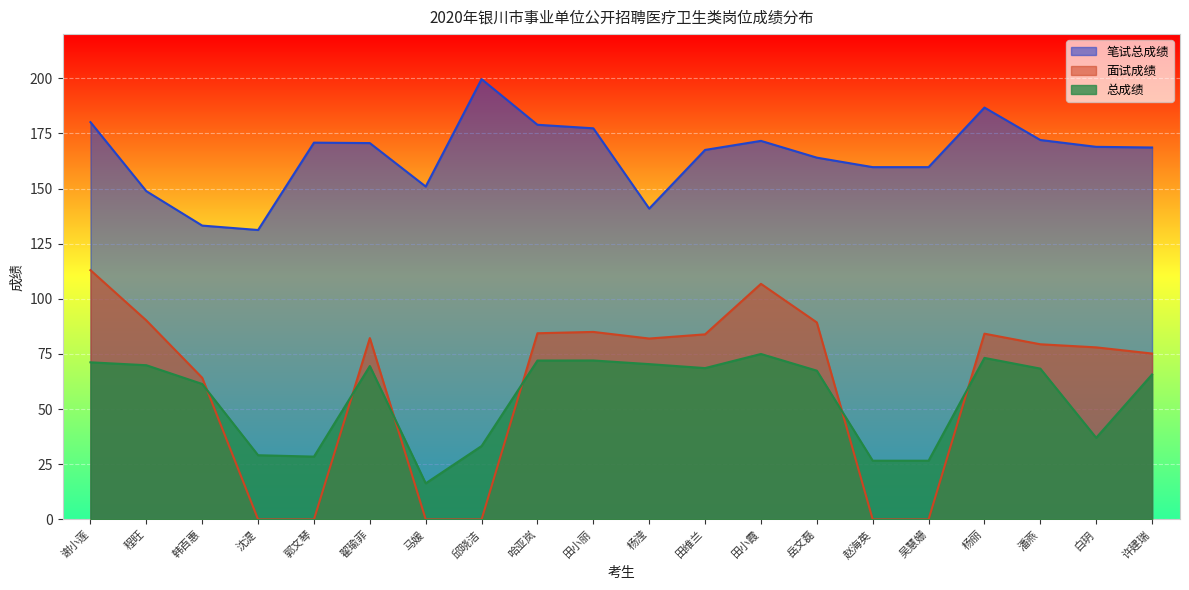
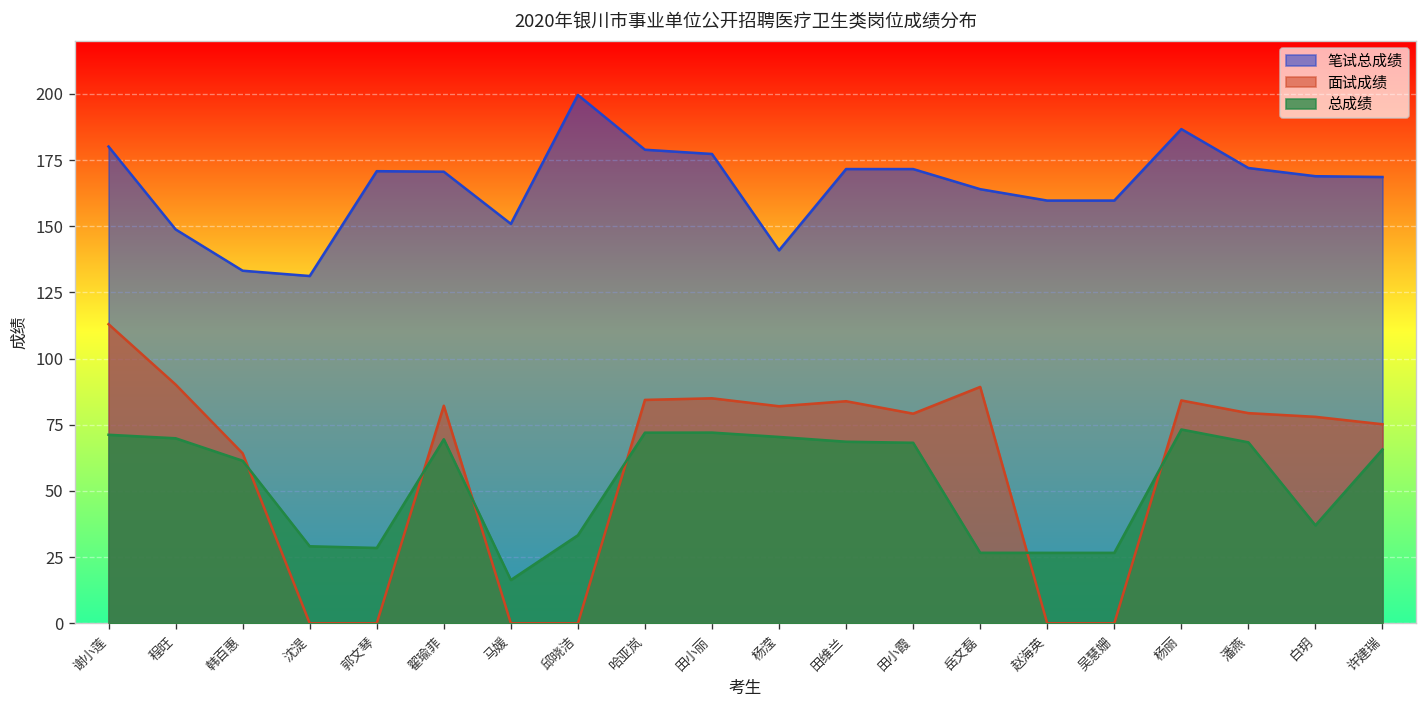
笔试总成绩, 田维兰: 168 -> 172
面试成绩, 田小霞: 107 -> 79
总成绩, 田小霞: 75 -> 68
总成绩, 岳文磊: 67 -> 27
